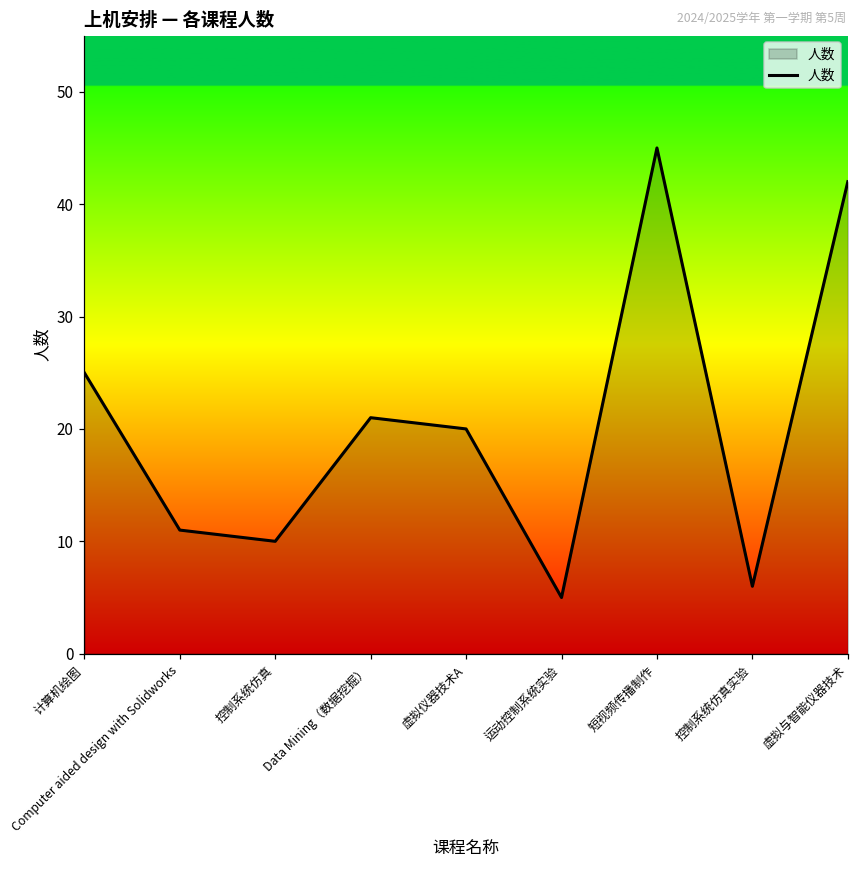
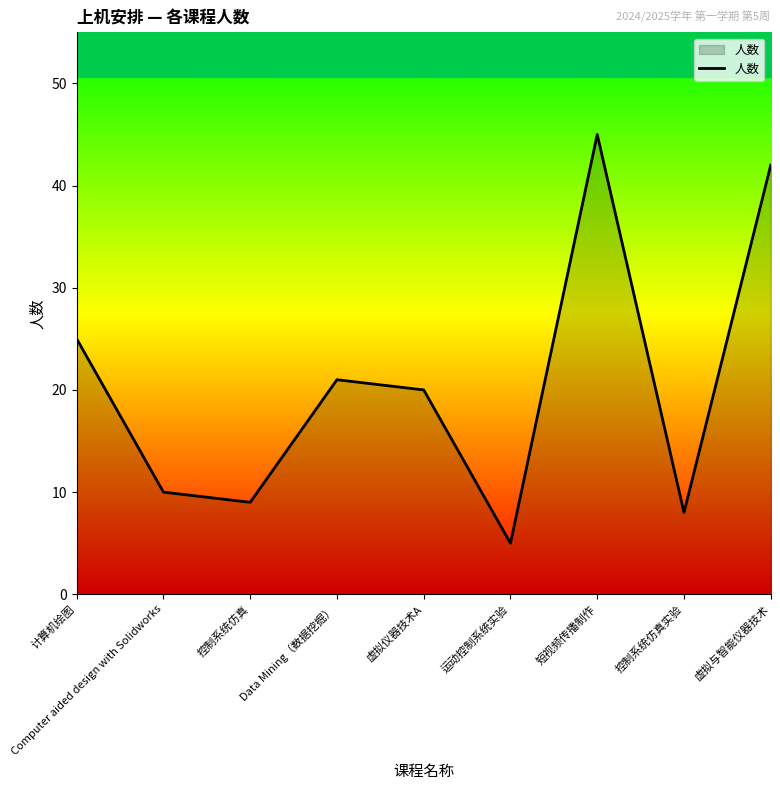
Computer aided design with Solidworks: 11 -> 10
控制系统仿真: 10 -> 9
控制系统仿真实验: 6 -> 8
